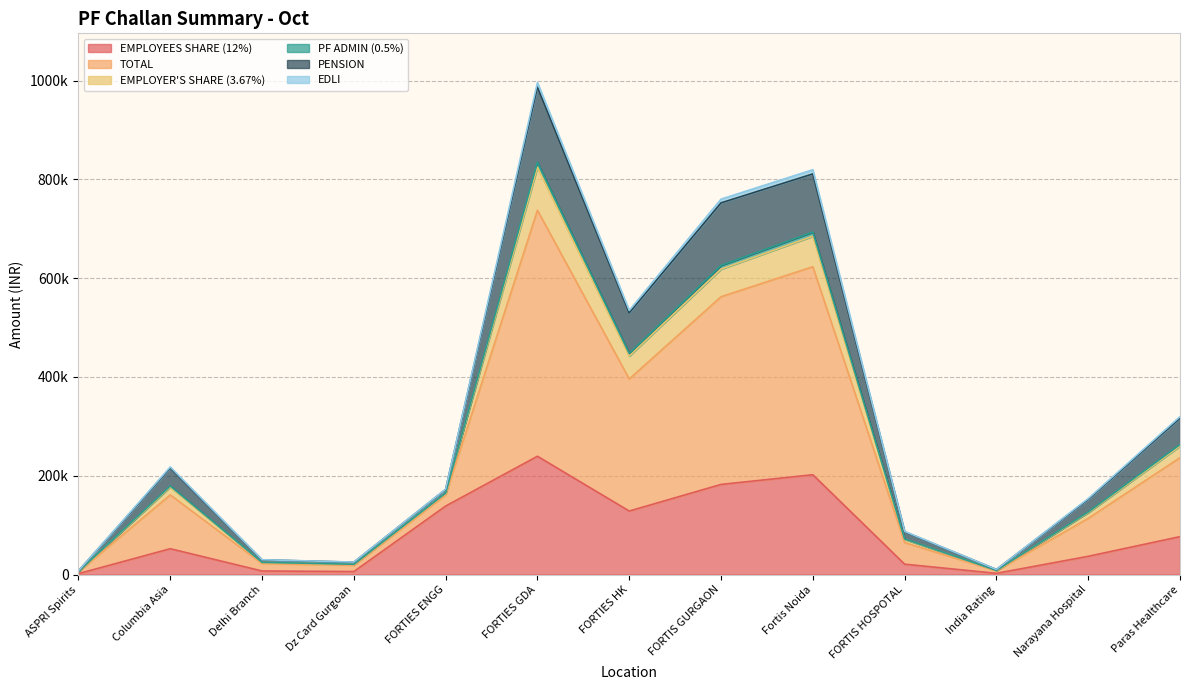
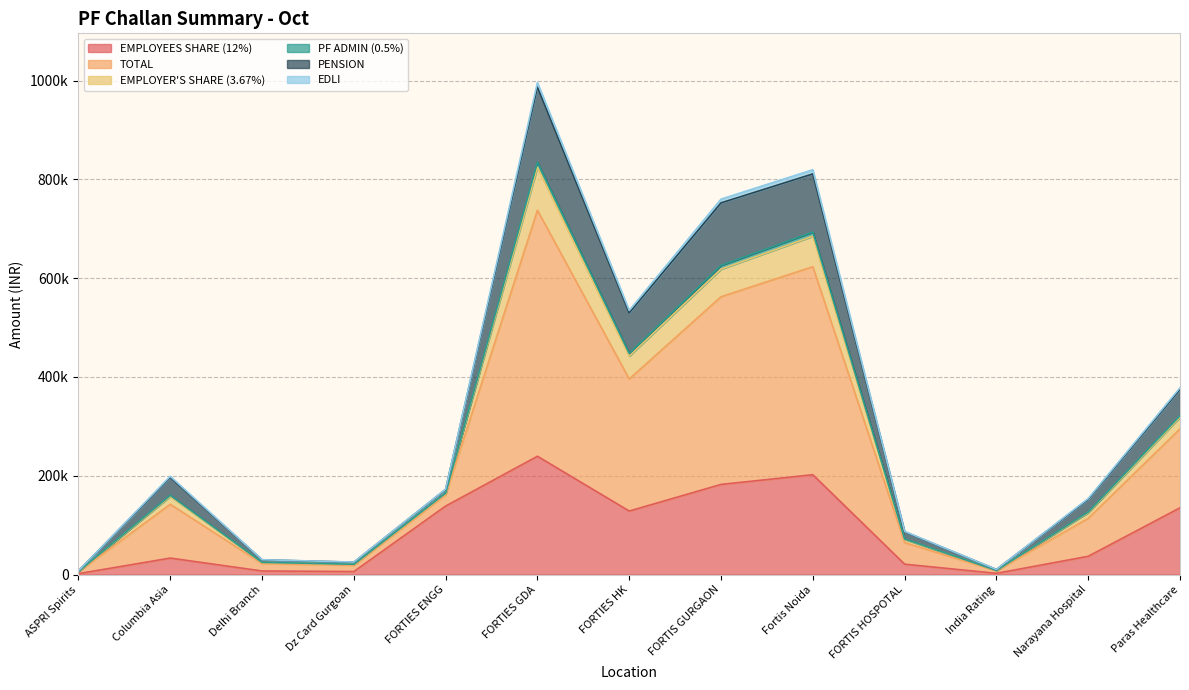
EMPLOYEES SHARE (12%), Columbia Asia: 50000 -> 30000
EMPLOYEES SHARE (12%), Paras Healthcare: 80000 -> 140000
